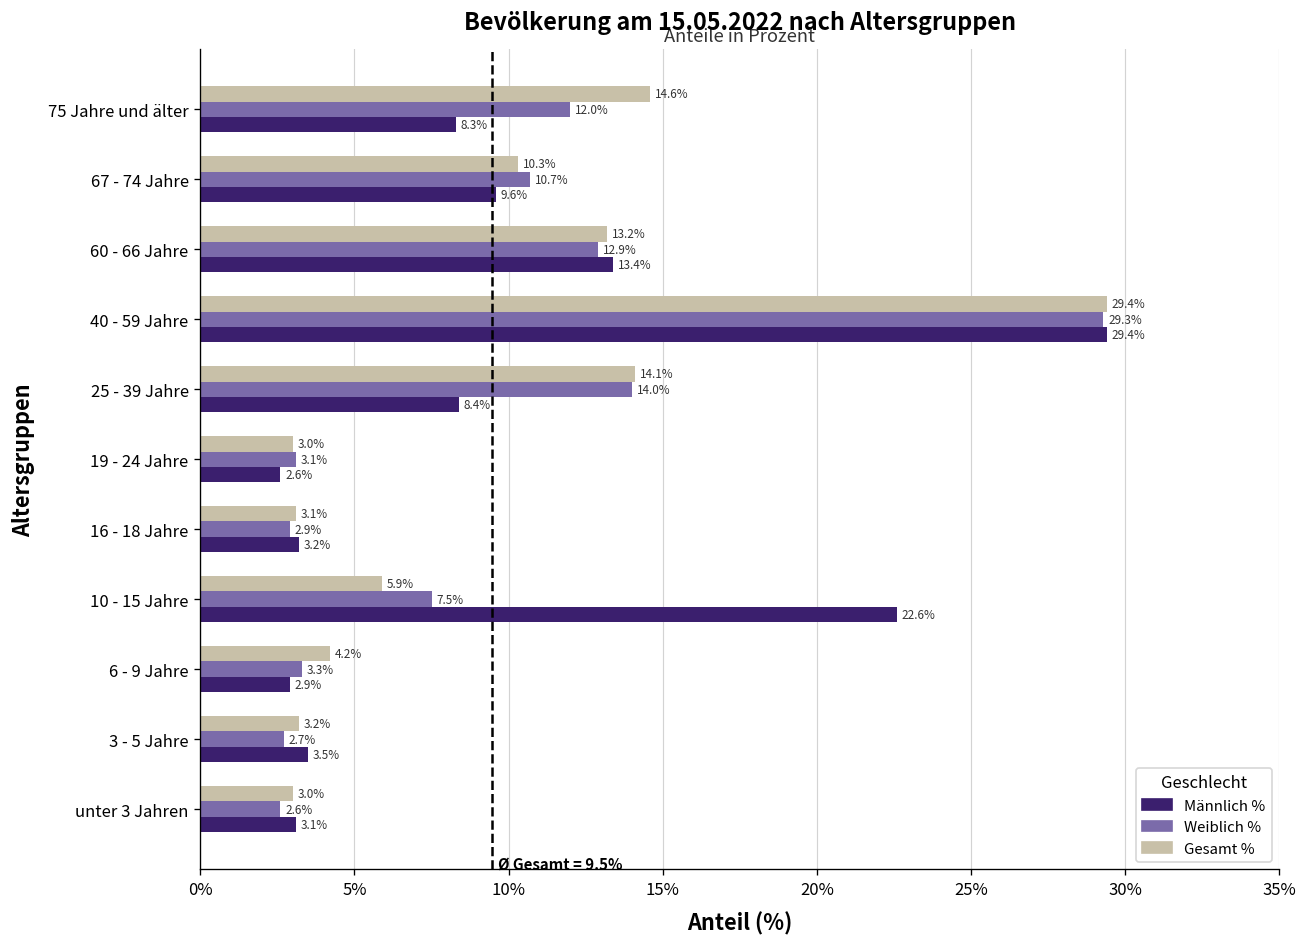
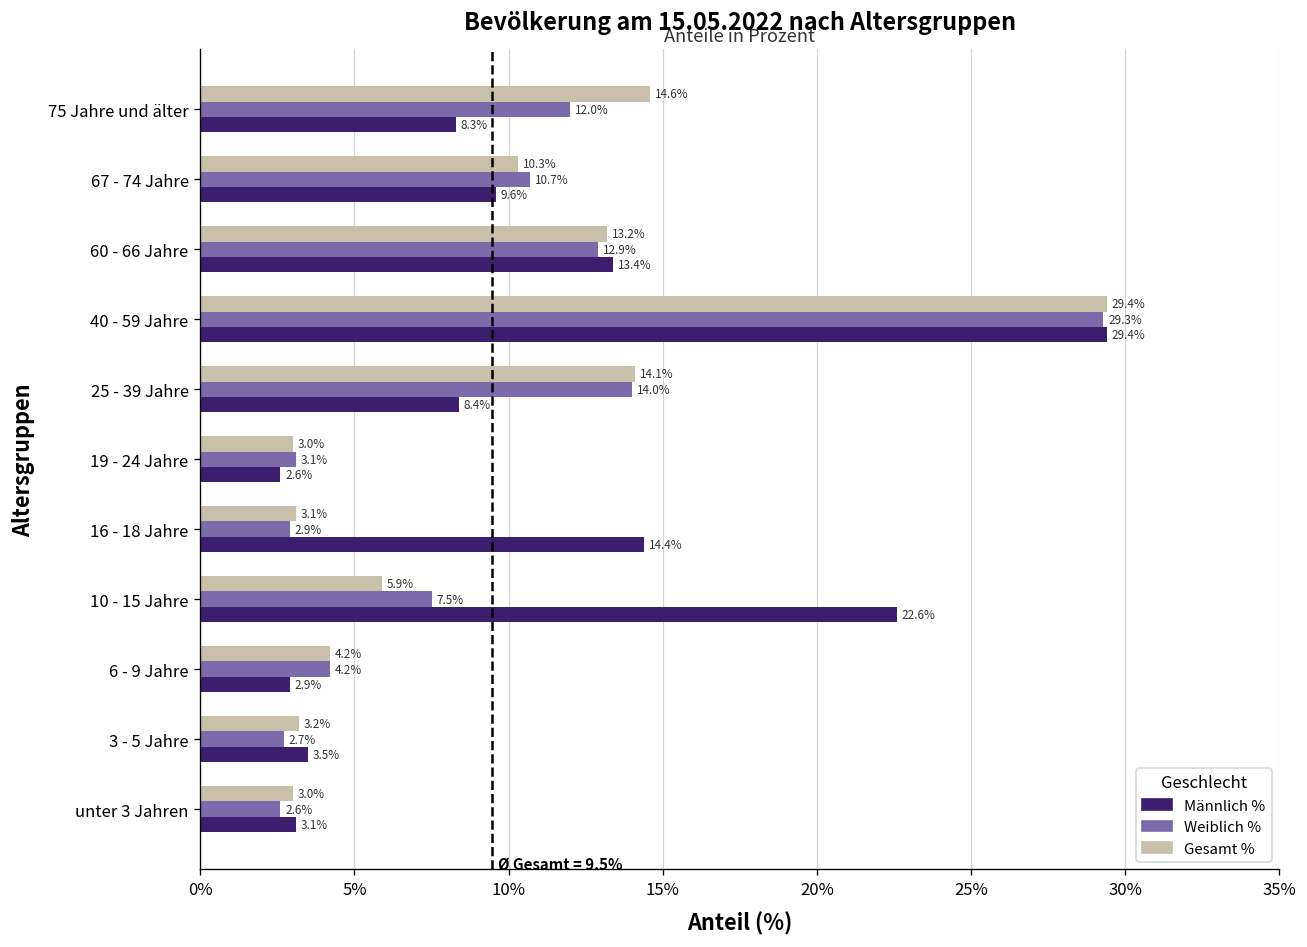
Männlich %, 16 - 18 Jahre: 3.2% -> 14.4%
Weiblich %, 6 - 9 Jahre: 3.3% -> 4.2%
